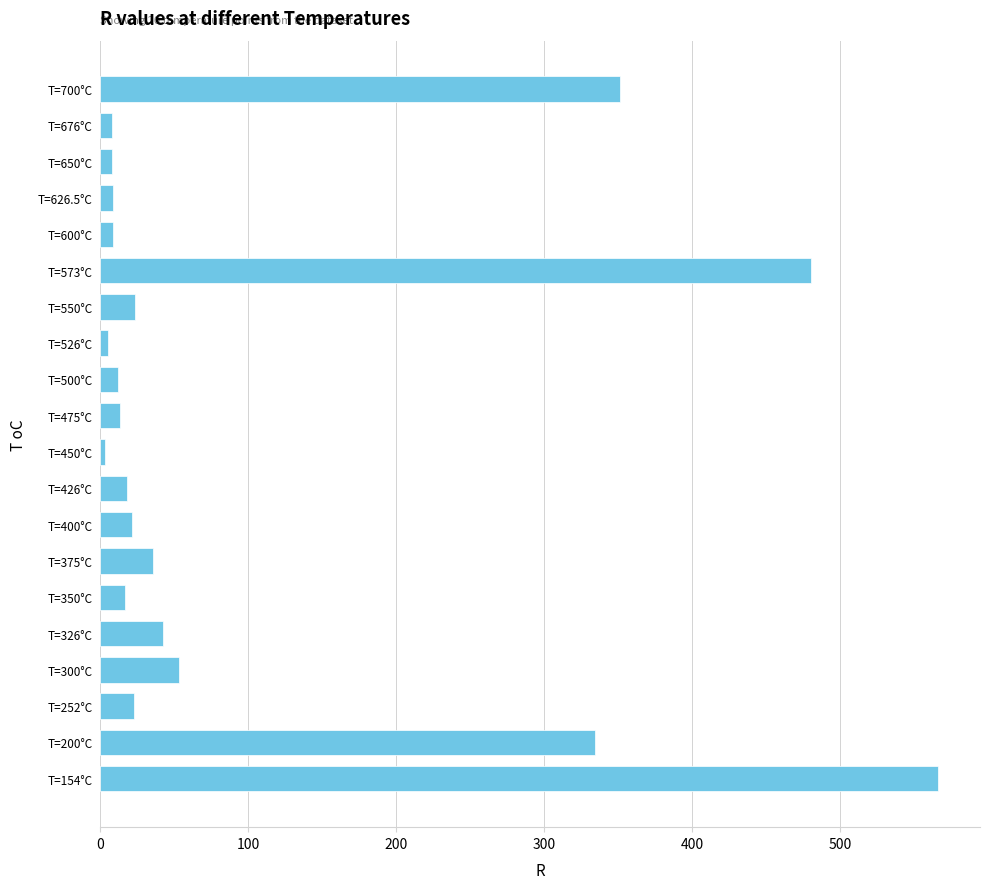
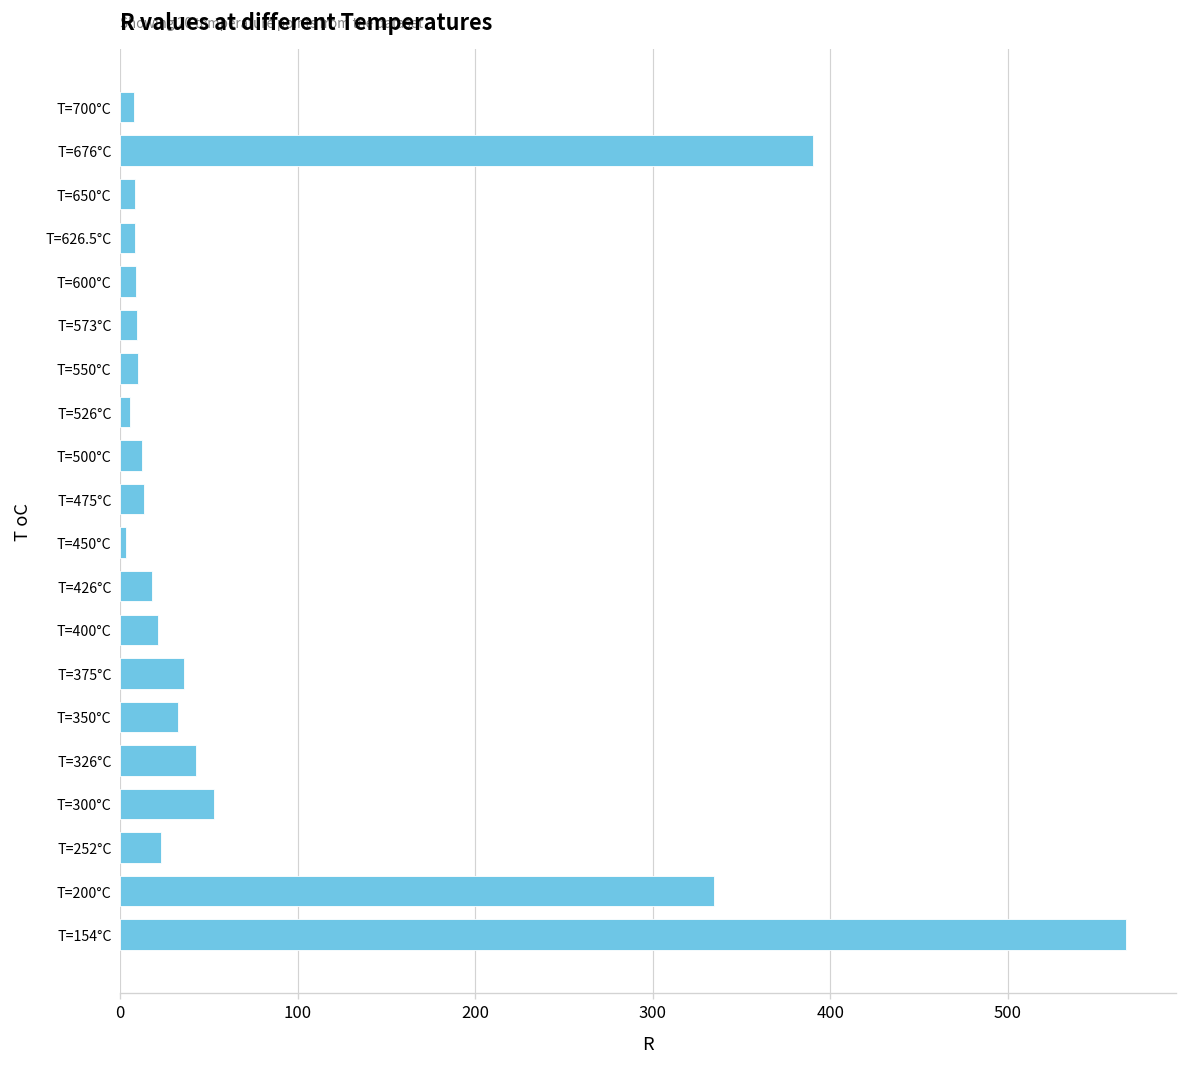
T=700°C: 352 -> 8
T=676°C: 8 -> 390
T=573°C: 480 -> 10
T=550°C: 23 -> 10
T=350°C: 17 -> 33
